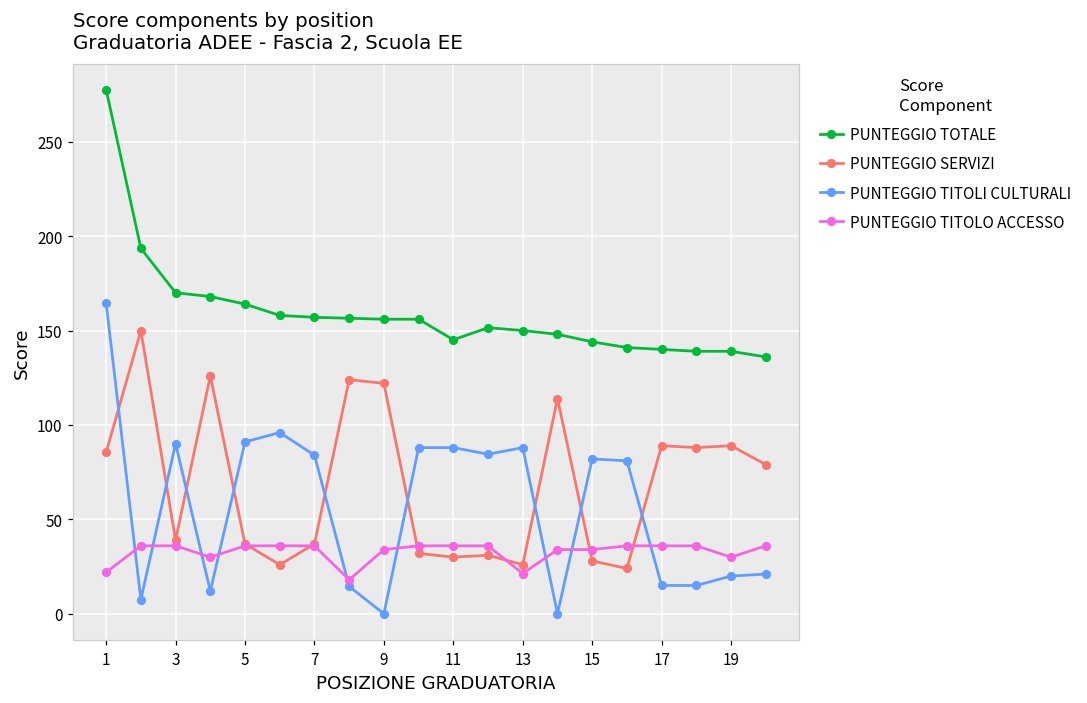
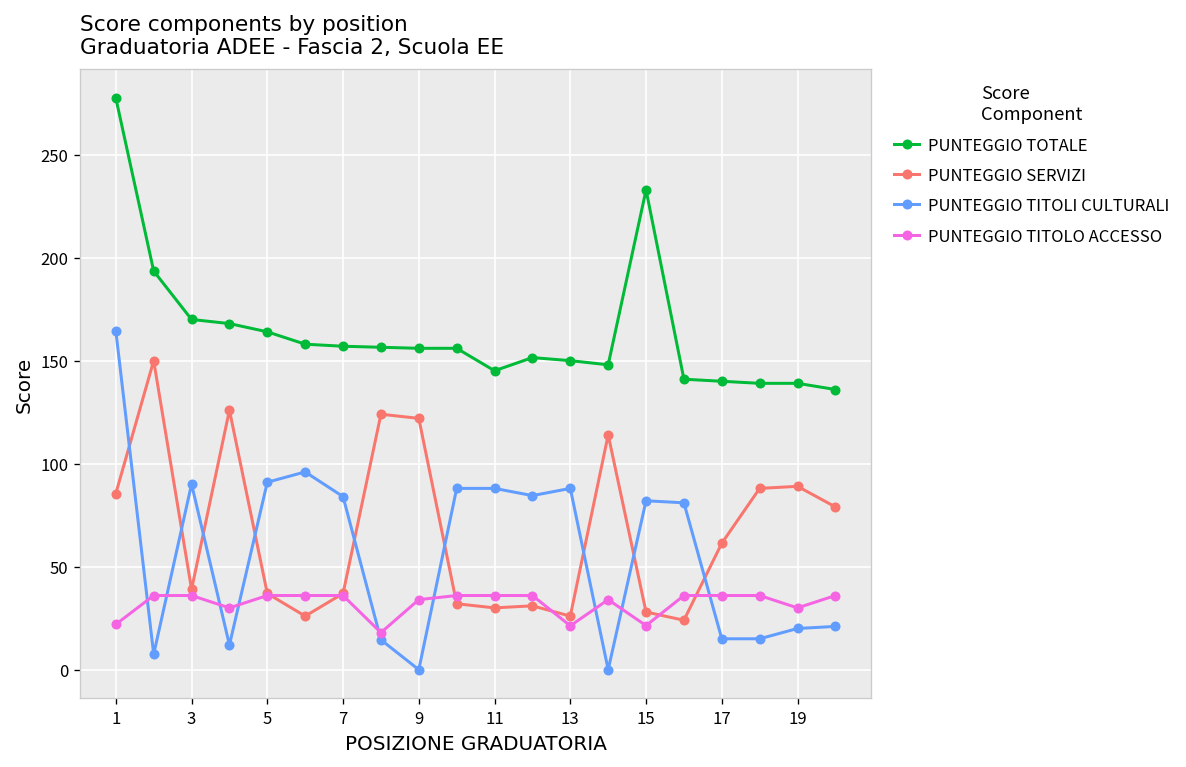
PUNTEGGIO TOTALE, 15: 144 -> 233
PUNTEGGIO TITOLO ACCESSO, 15: 34 -> 21
PUNTEGGIO SERVIZI, 17: 89 -> 61
